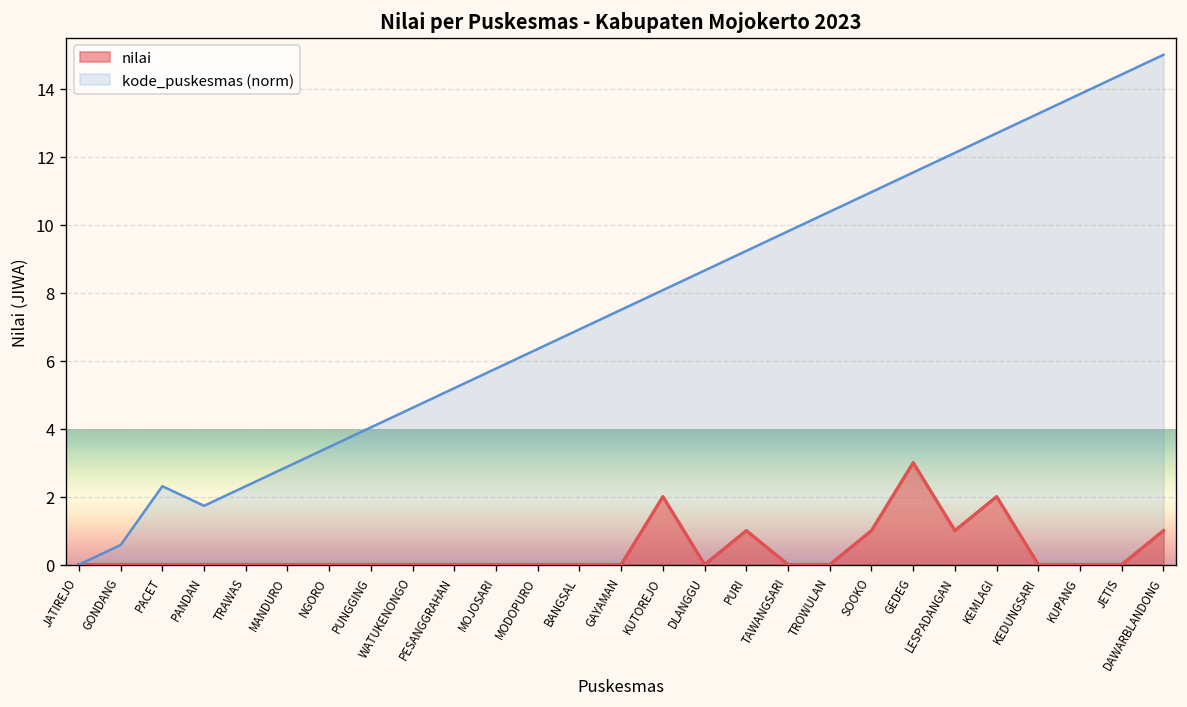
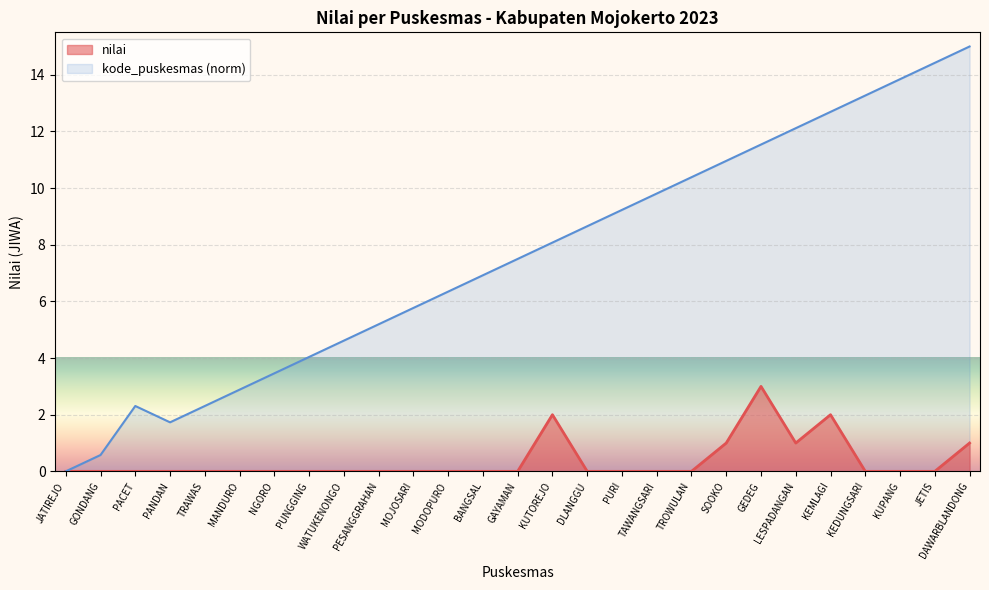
nilai, PURI: 1 -> 0
